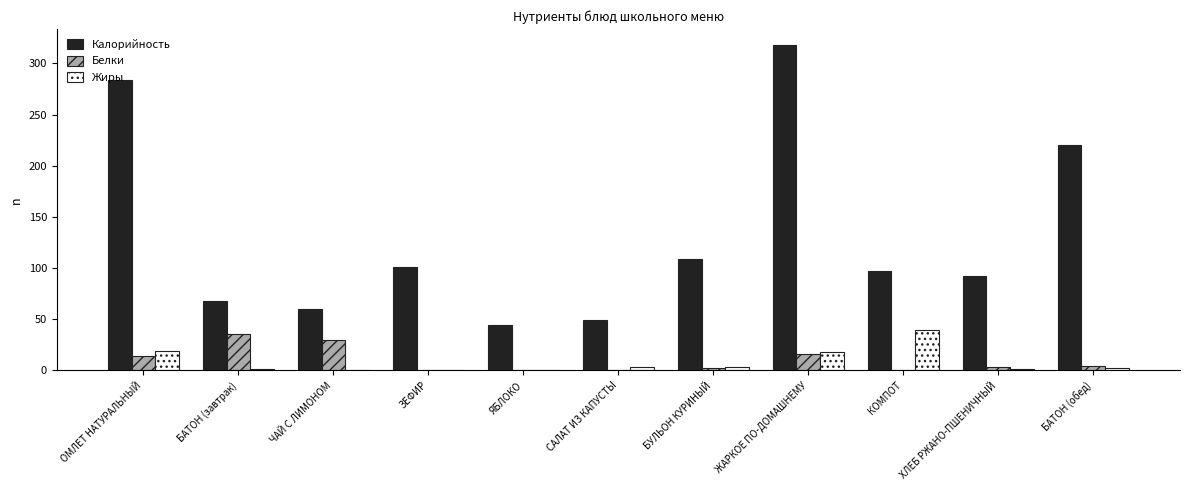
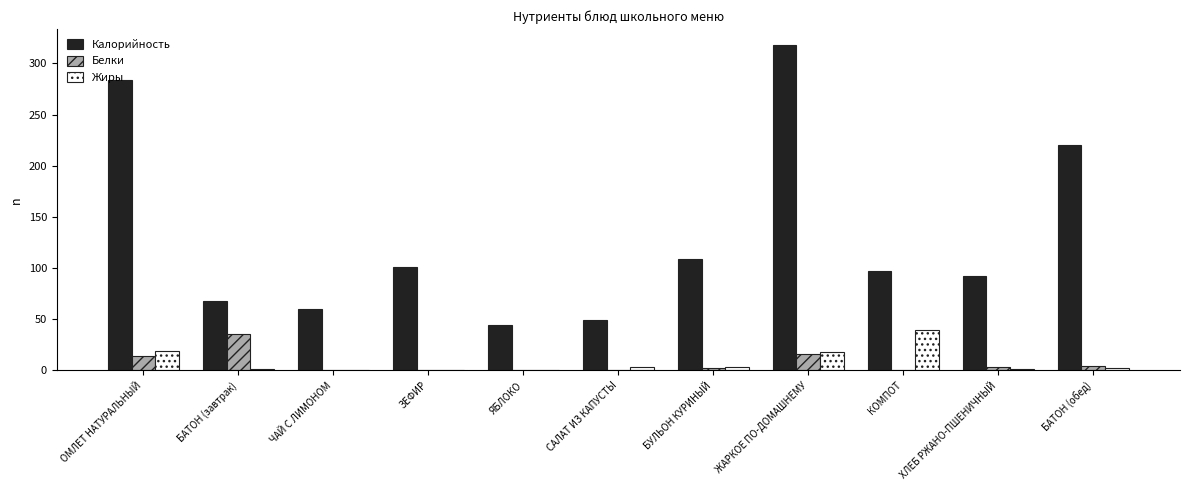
Белки, ЧАЙ С ЛИМОНОМ: 30 -> 0
